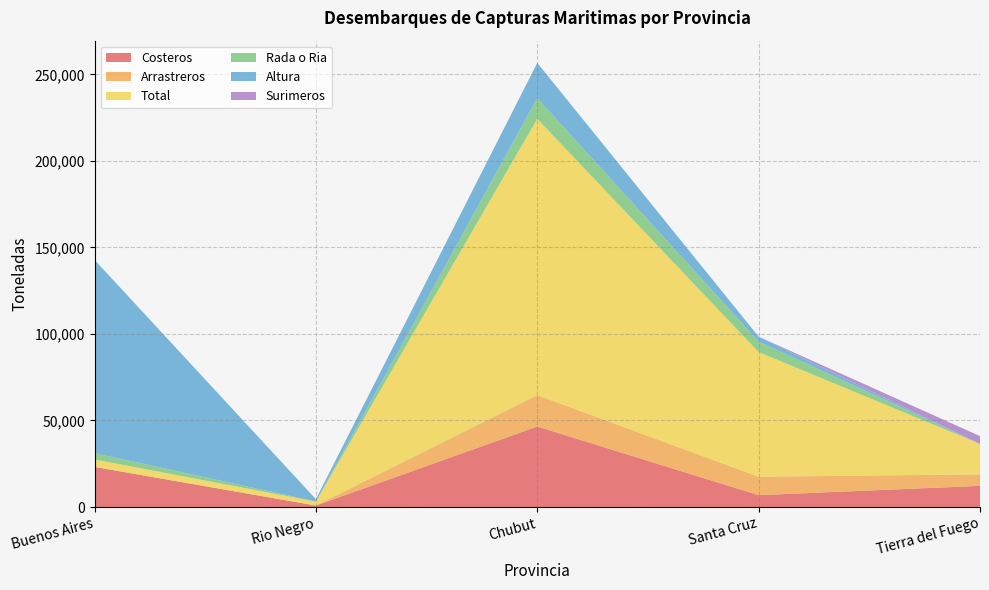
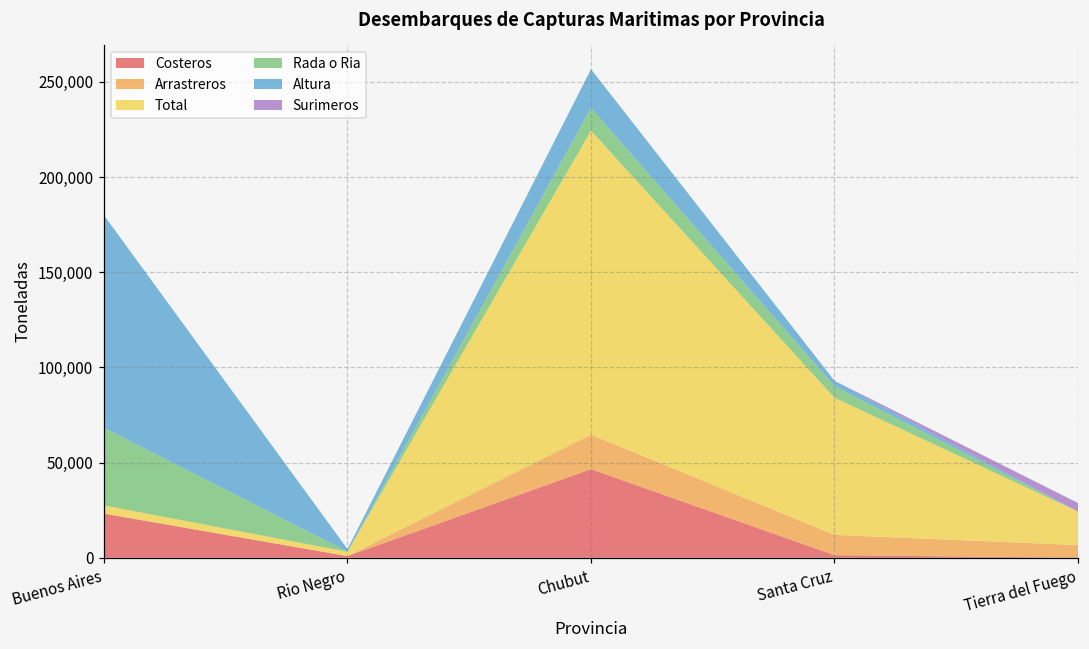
Rada o Ria, Buenos Aires: 4,000 -> 41,000
Costeros, Santa Cruz: 7,000 -> 1,000
Costeros, Tierra del Fuego: 12,000 -> 0
